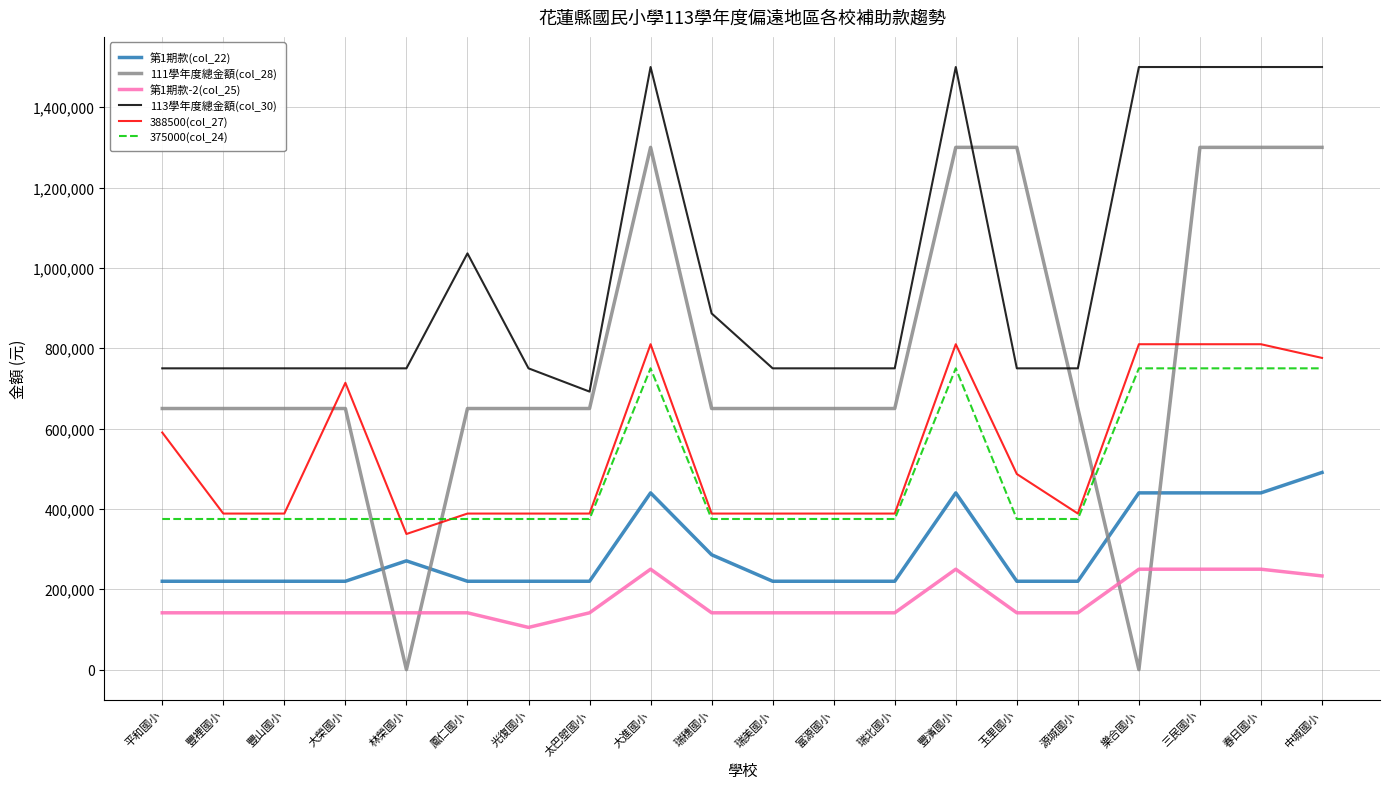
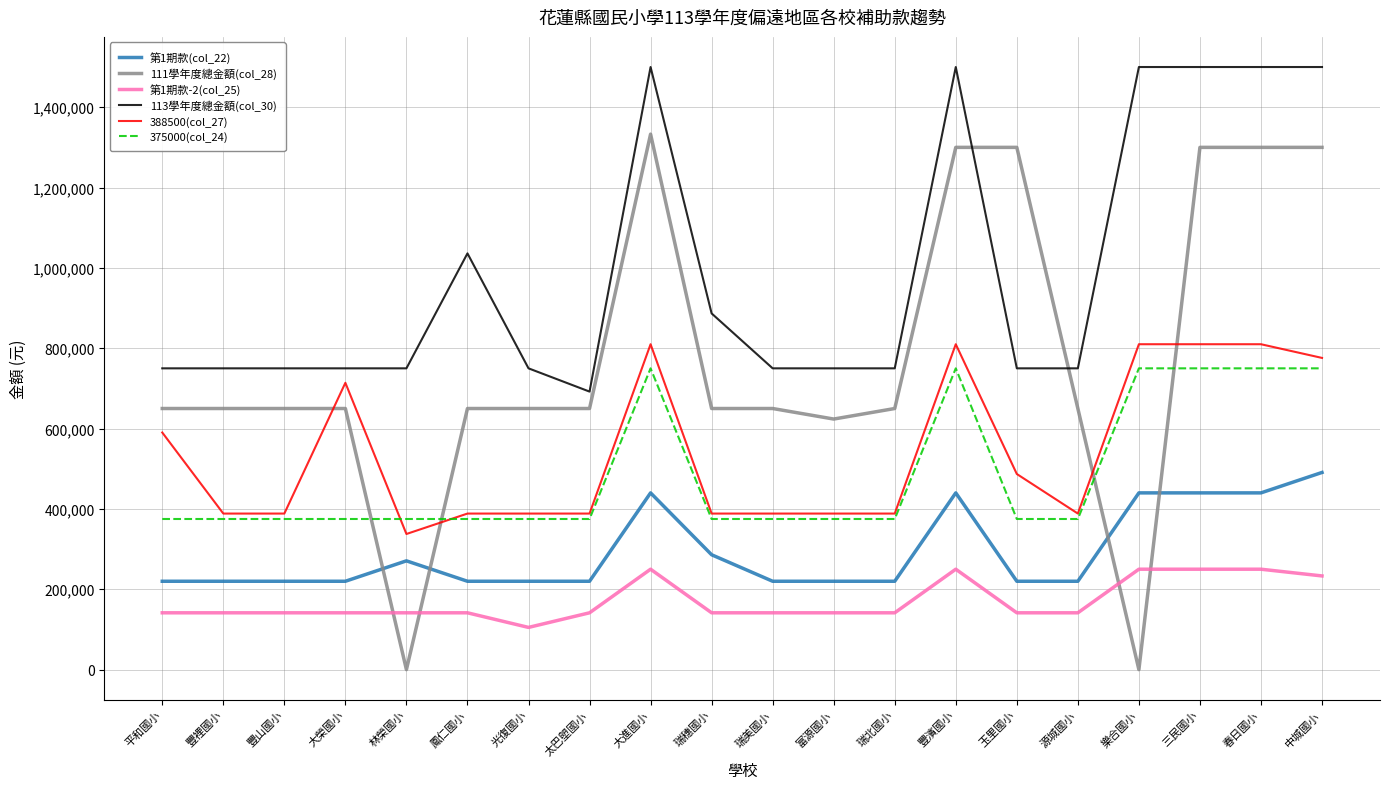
111學年度總金額(col_28), 大進國小: 1,300,000 -> 1,330,000
111學年度總金額(col_28), 富源國小: 650,000 -> 620,000
